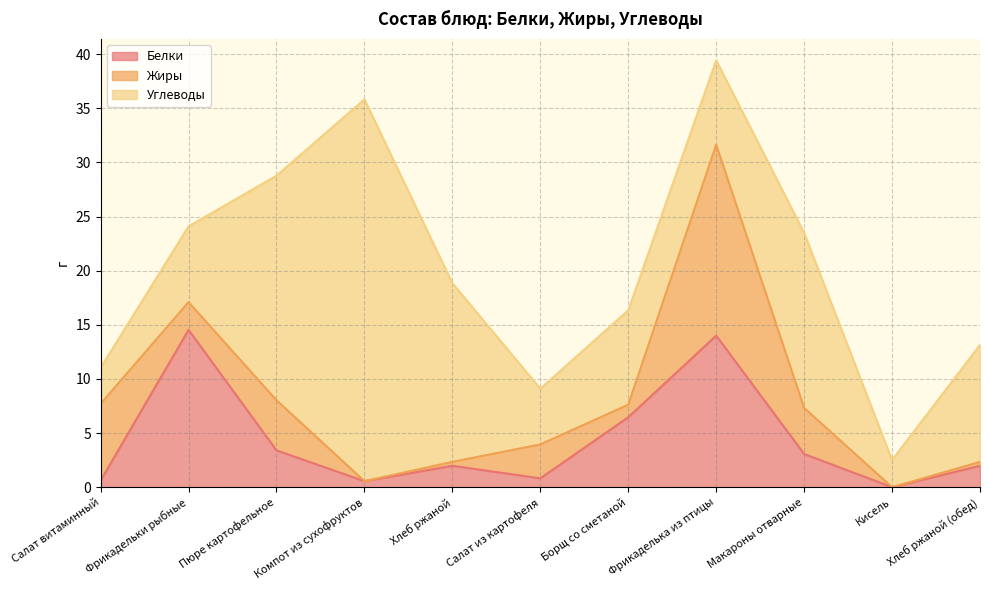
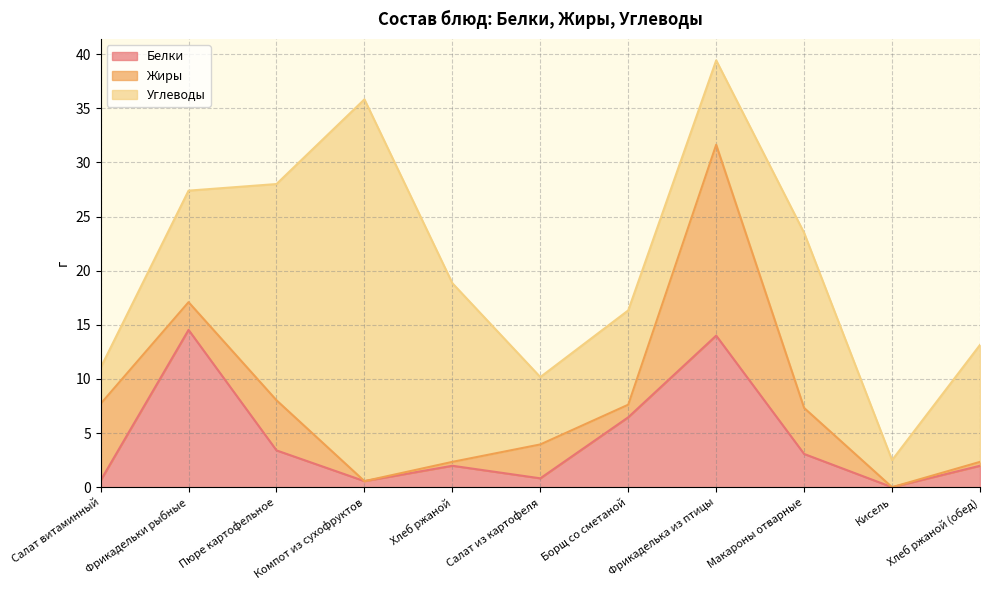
Углеводы, Фрикадельки рыбные: 7.0 -> 10.3
Углеводы, Пюре картофельное: 20.7 -> 20.0
Углеводы, Салат из картофеля: 5.2 -> 6.2
